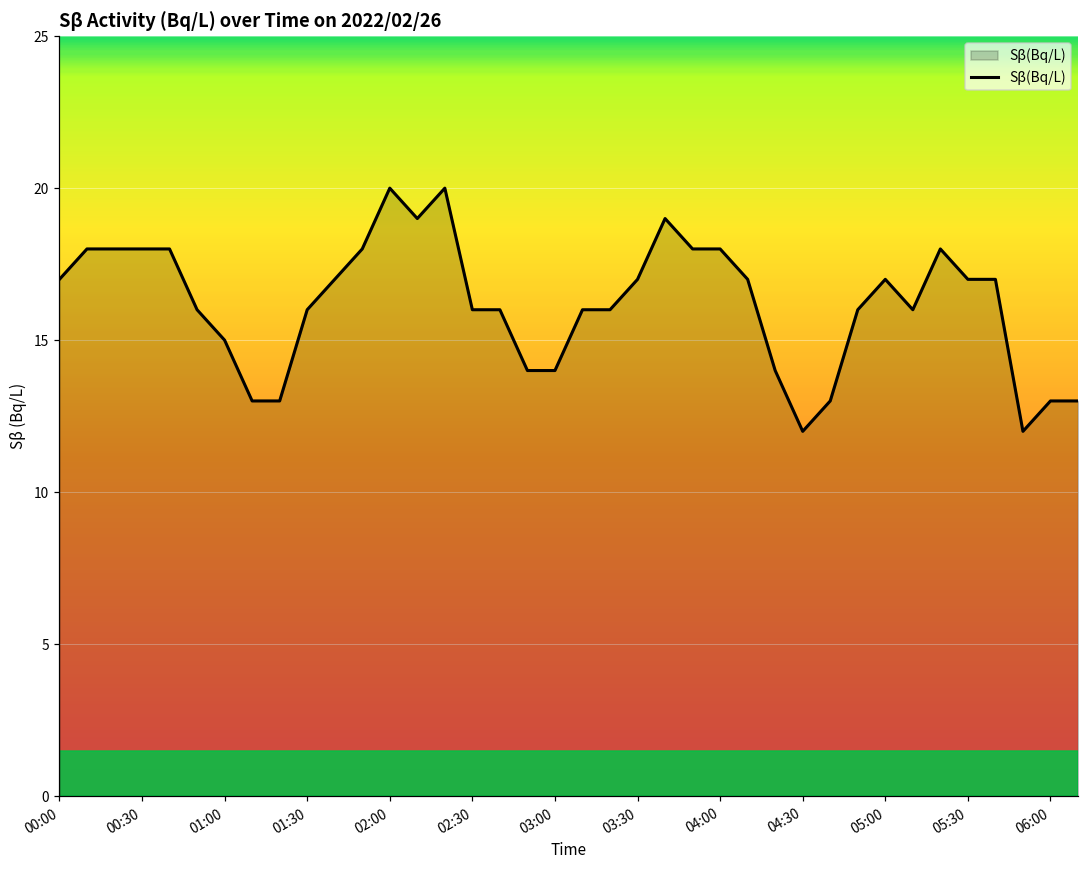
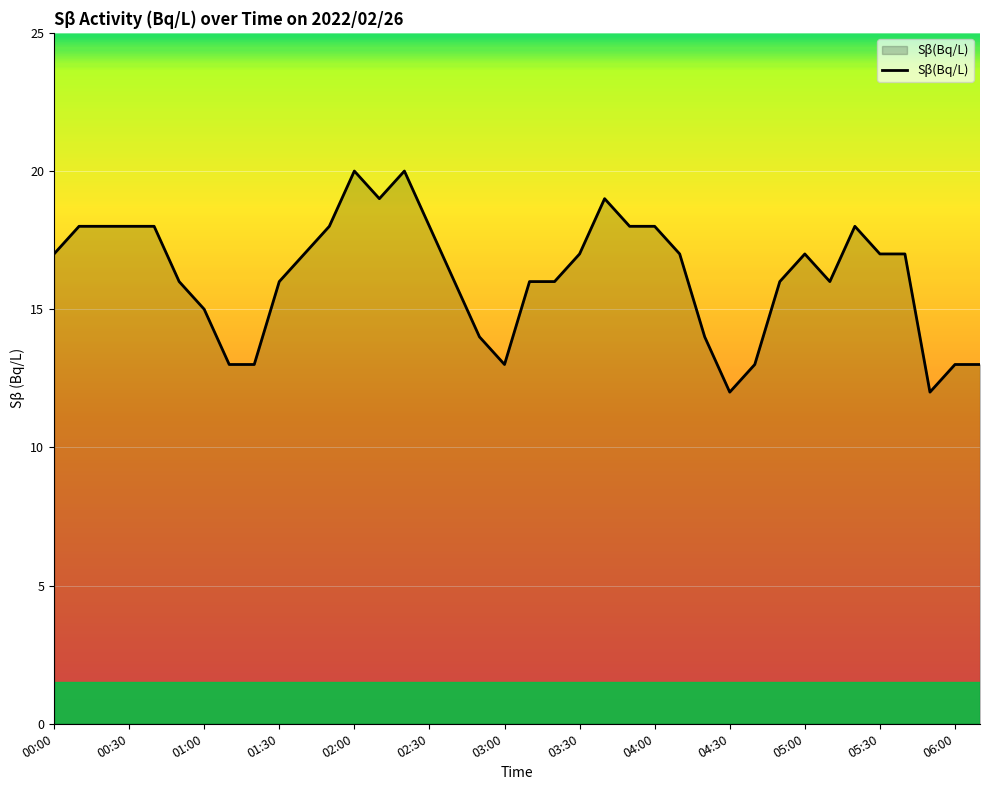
02:30: 16 -> 18
03:00: 14 -> 13
